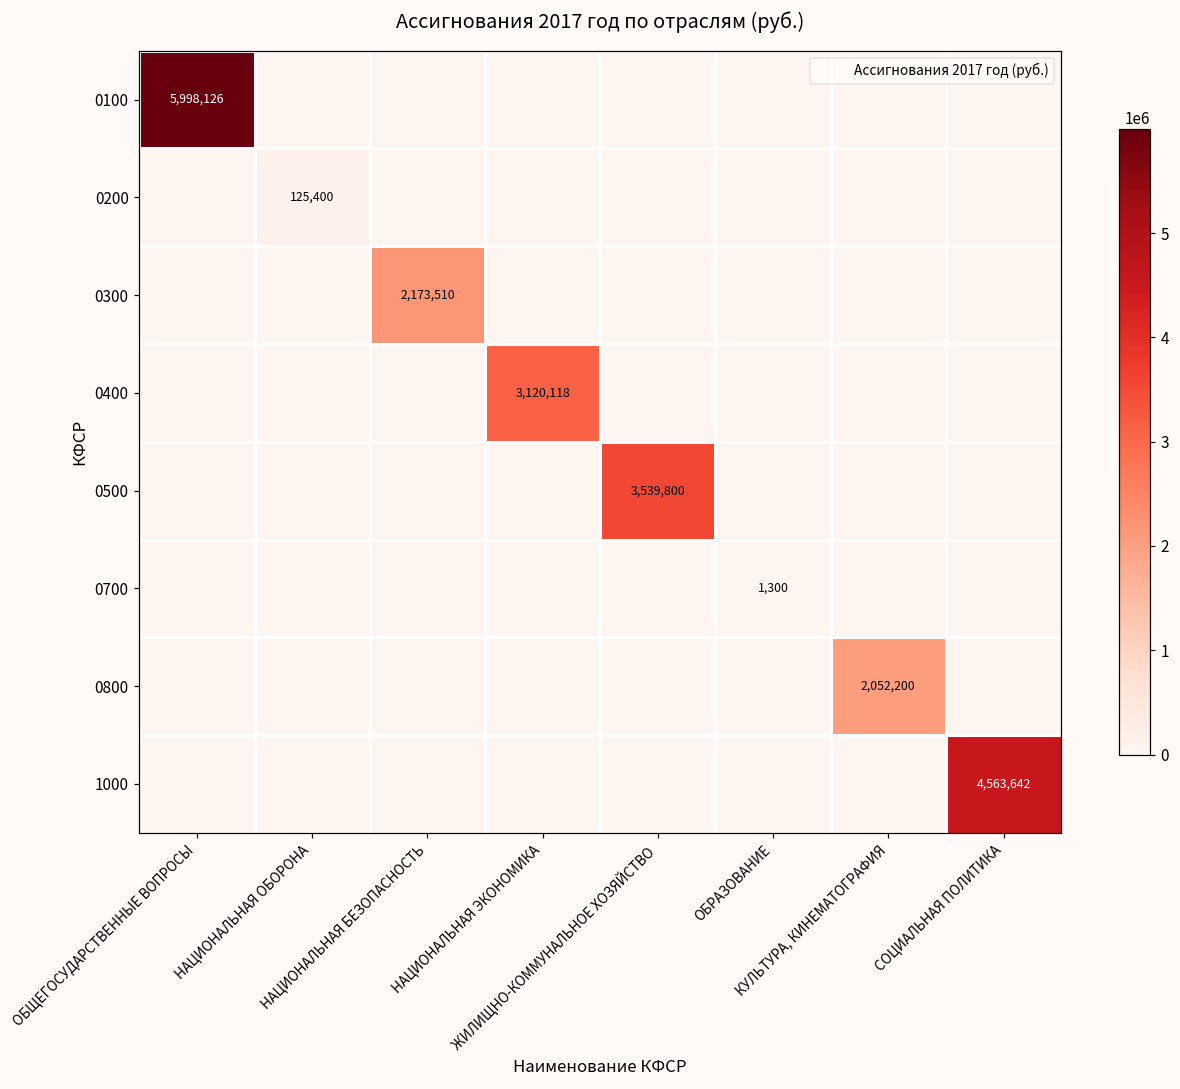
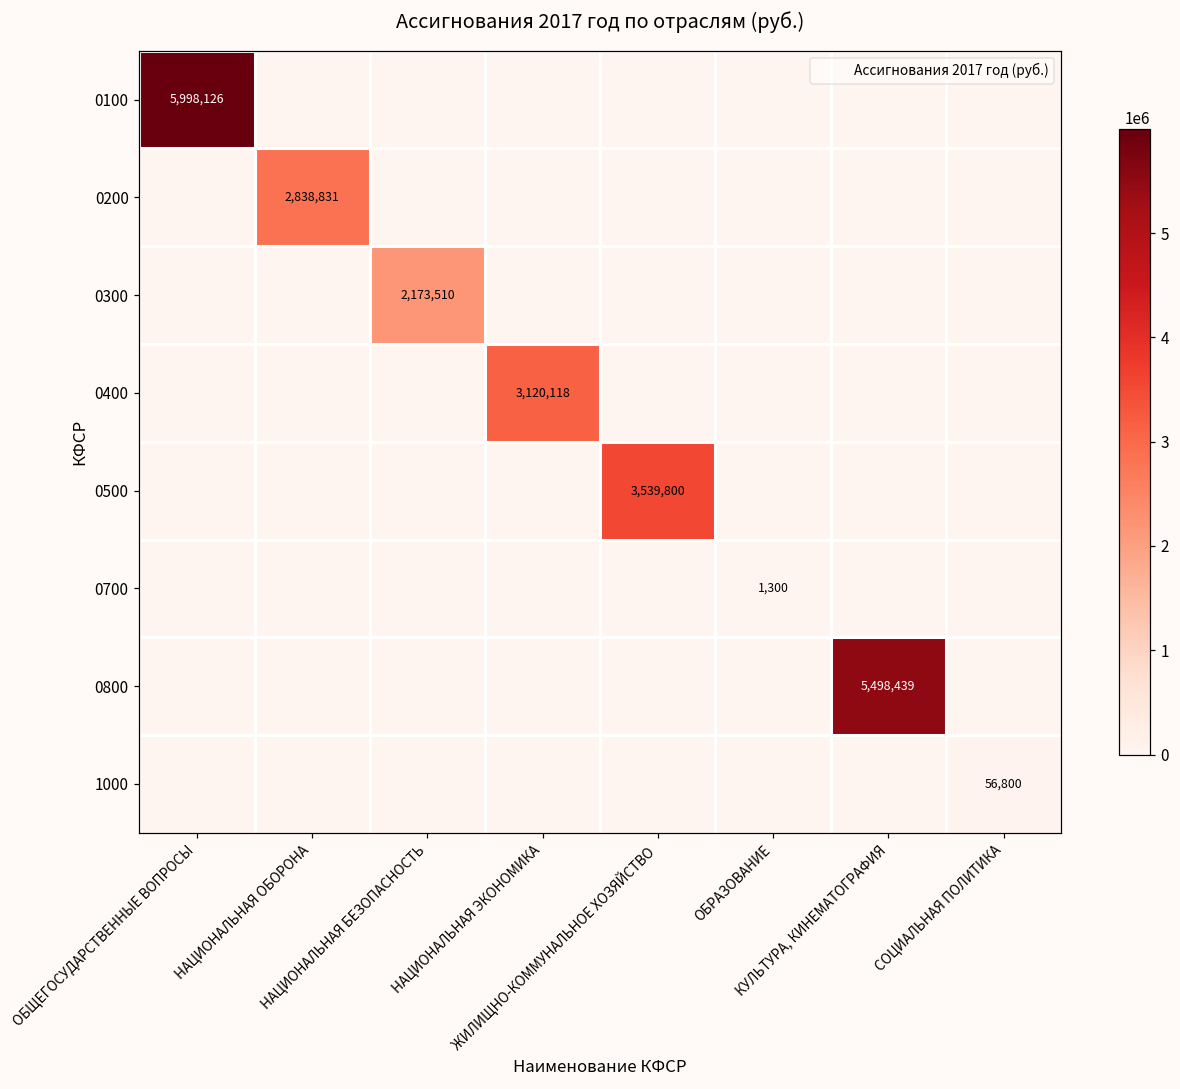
0200, НАЦИОНАЛЬНАЯ ОБОРОНА: 125,400 -> 2,838,831
0800, КУЛЬТУРА, КИНЕМАТОГРАФИЯ: 2,052,200 -> 5,498,439
1000, СОЦИАЛЬНАЯ ПОЛИТИКА: 4,563,642 -> 56,800
